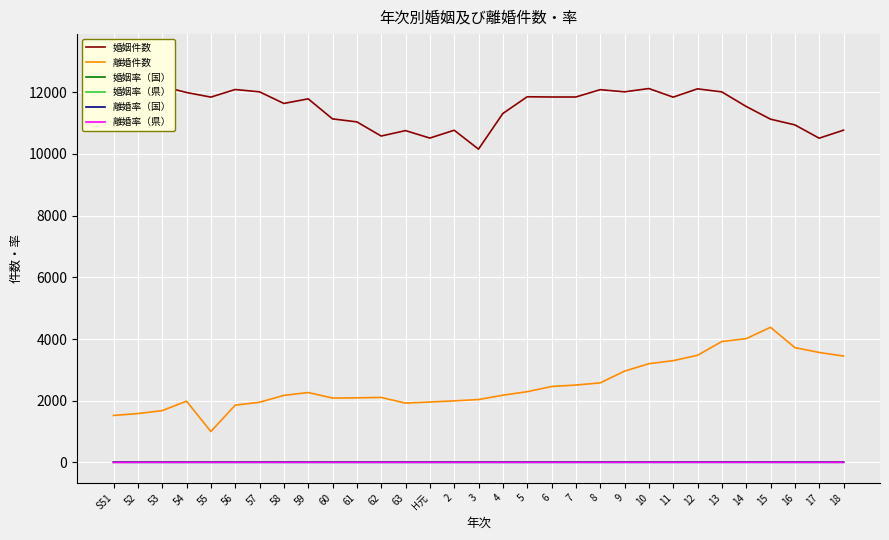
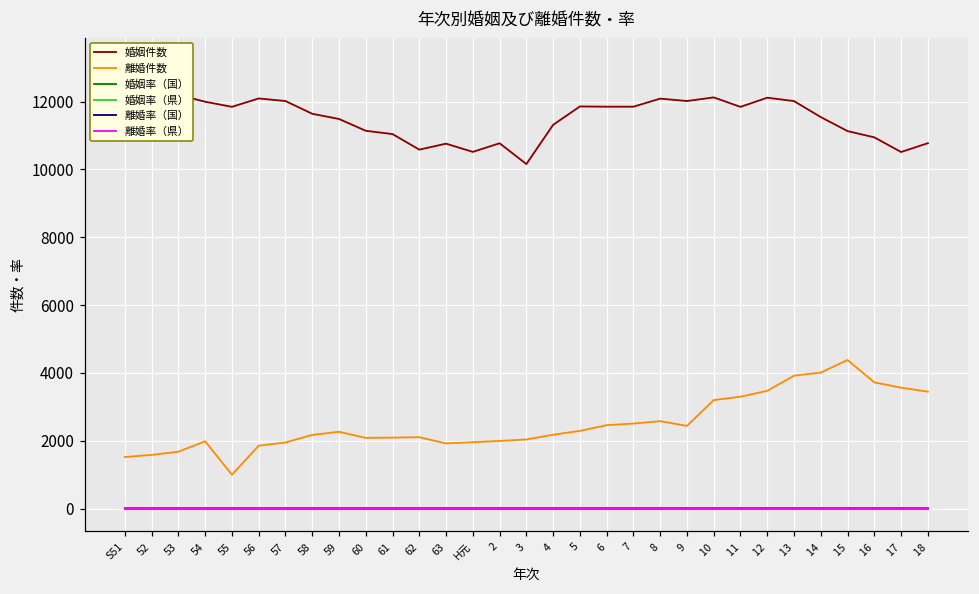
婚姻件数, 59: 11800 -> 11500
離婚件数, 9: 3000 -> 2400
